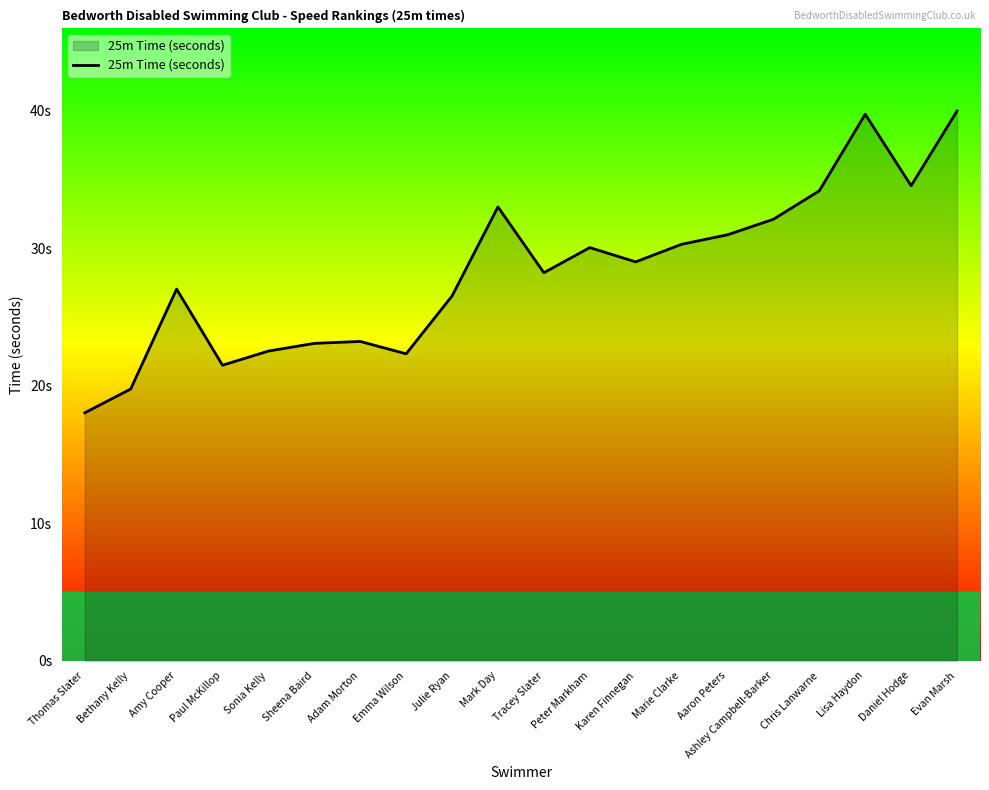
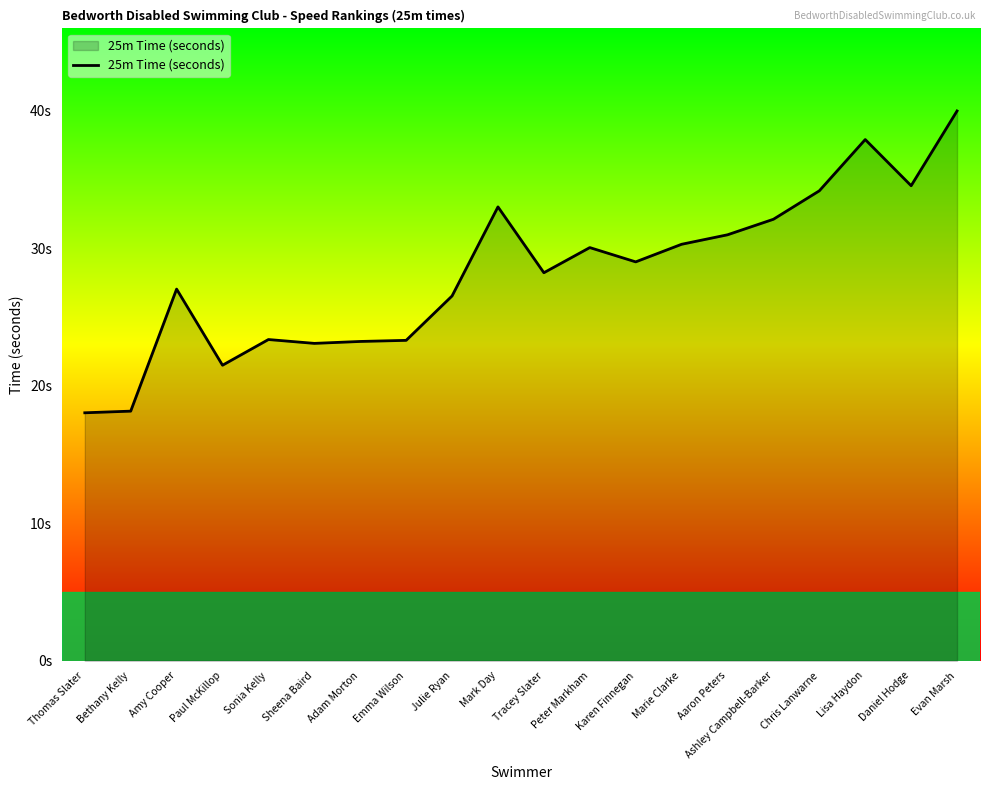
Bethany Kelly: 19.8s -> 18.2s
Sonia Kelly: 22.5s -> 23.4s
Emma Wilson: 22.3s -> 23.3s
Lisa Haydon: 39.8s -> 37.9s
